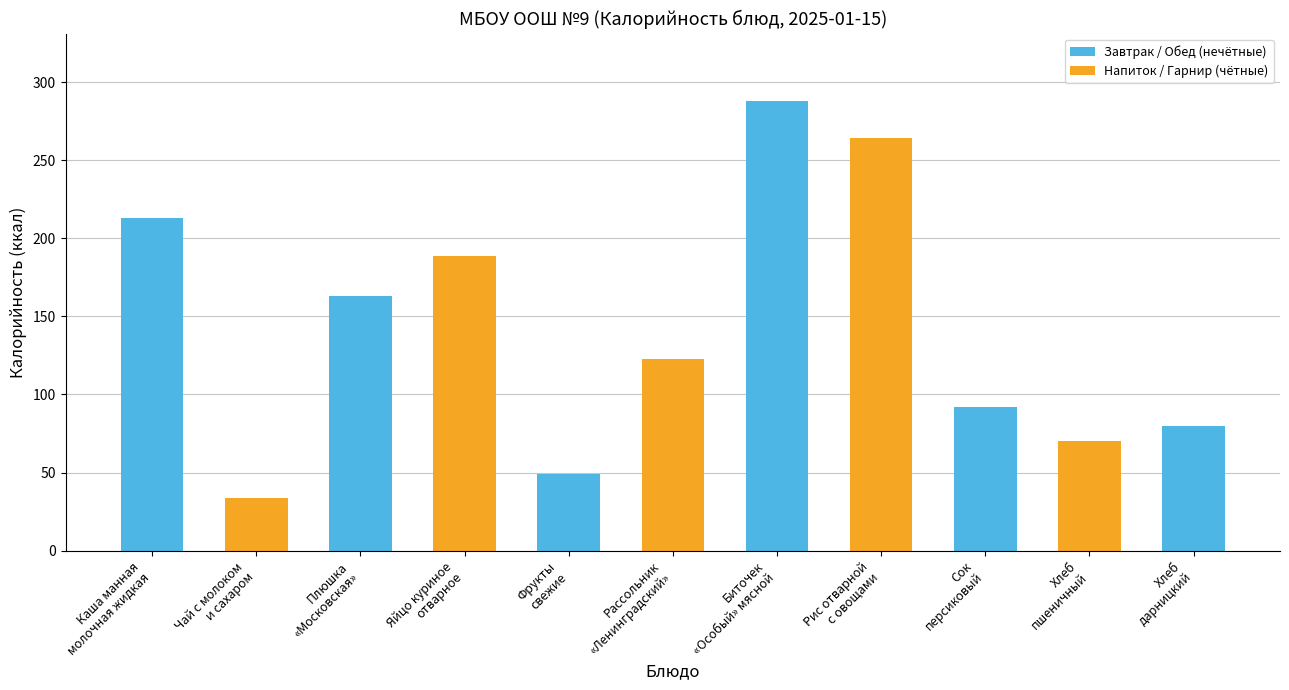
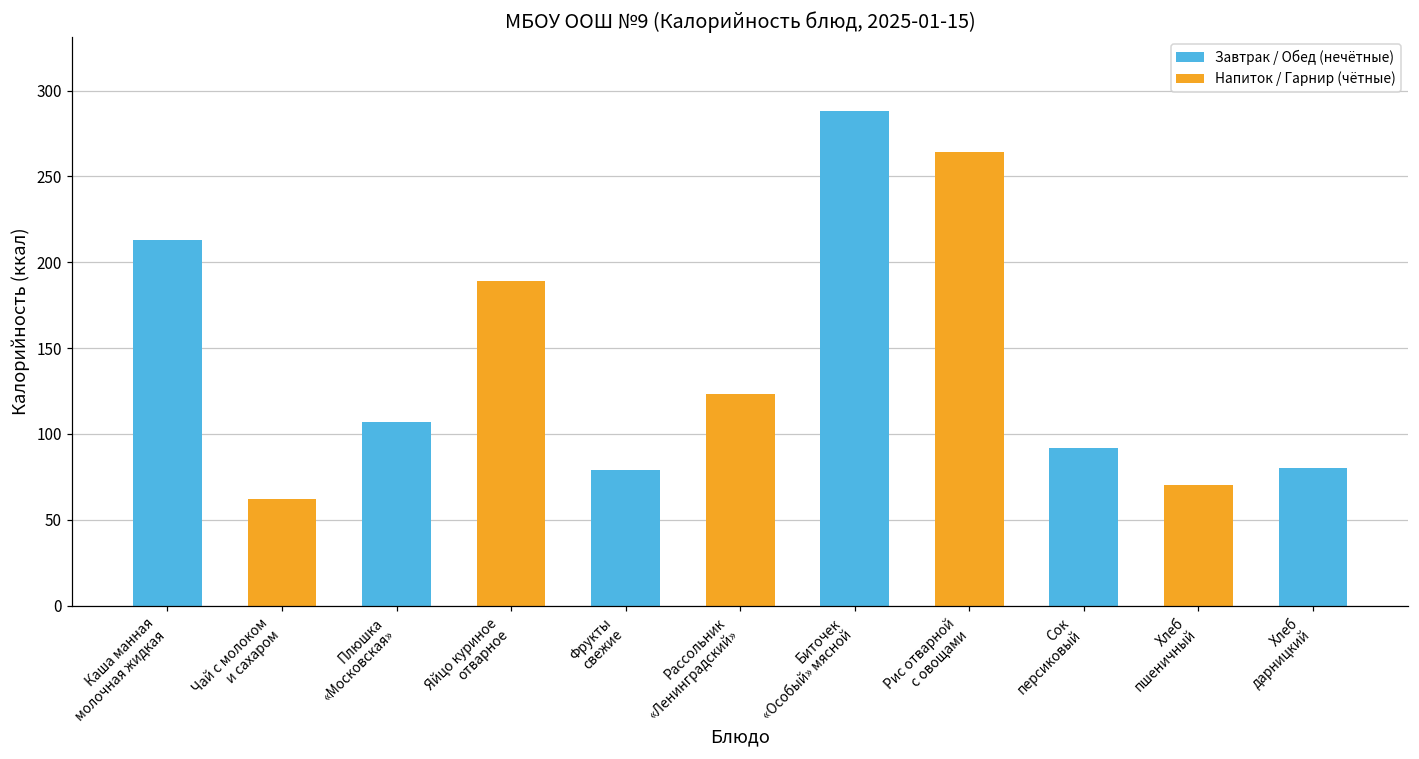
Чай с молоком и сахаром: 34 -> 62
Плюшка «Московская»: 163 -> 107
Фрукты свежие: 49 -> 79
